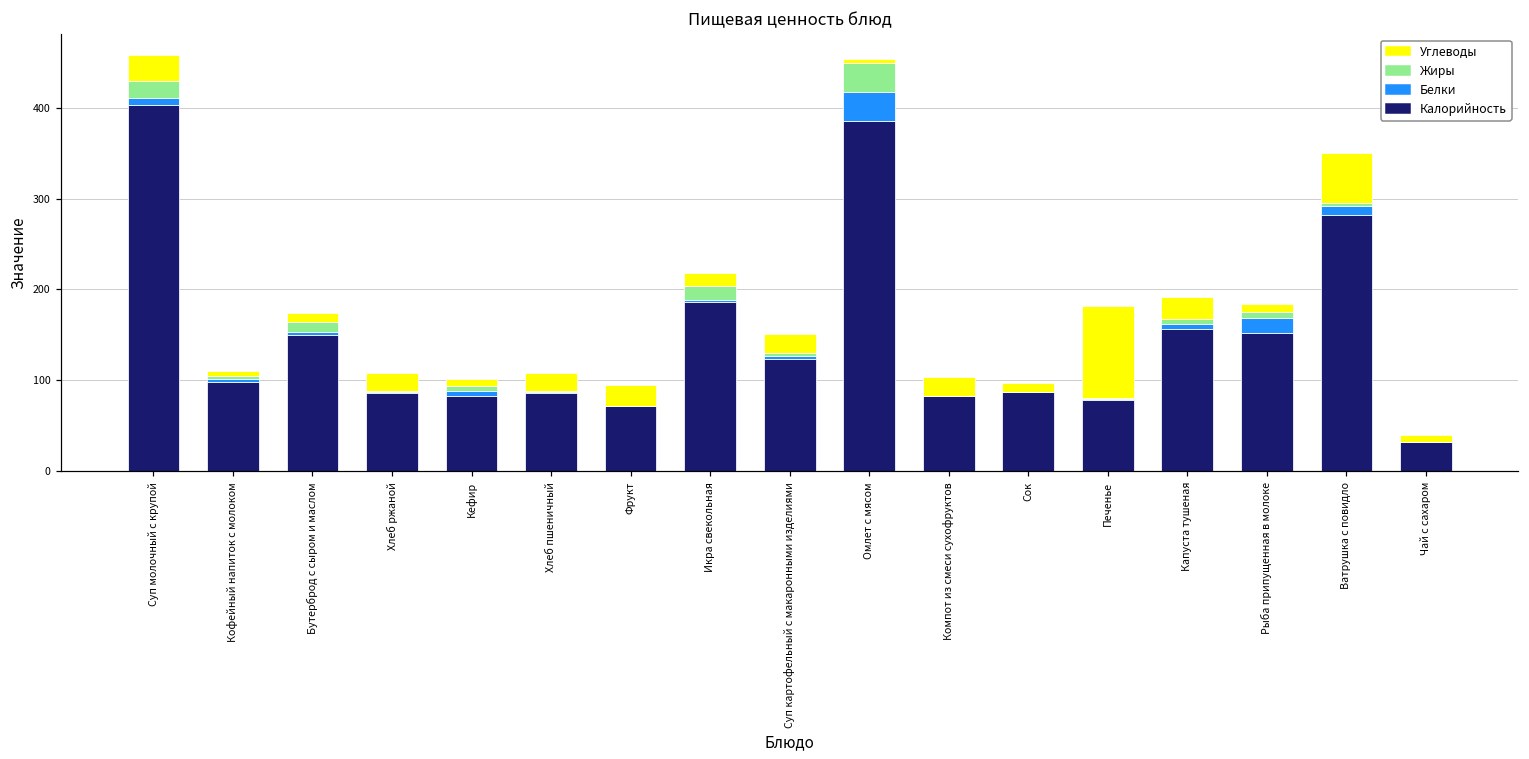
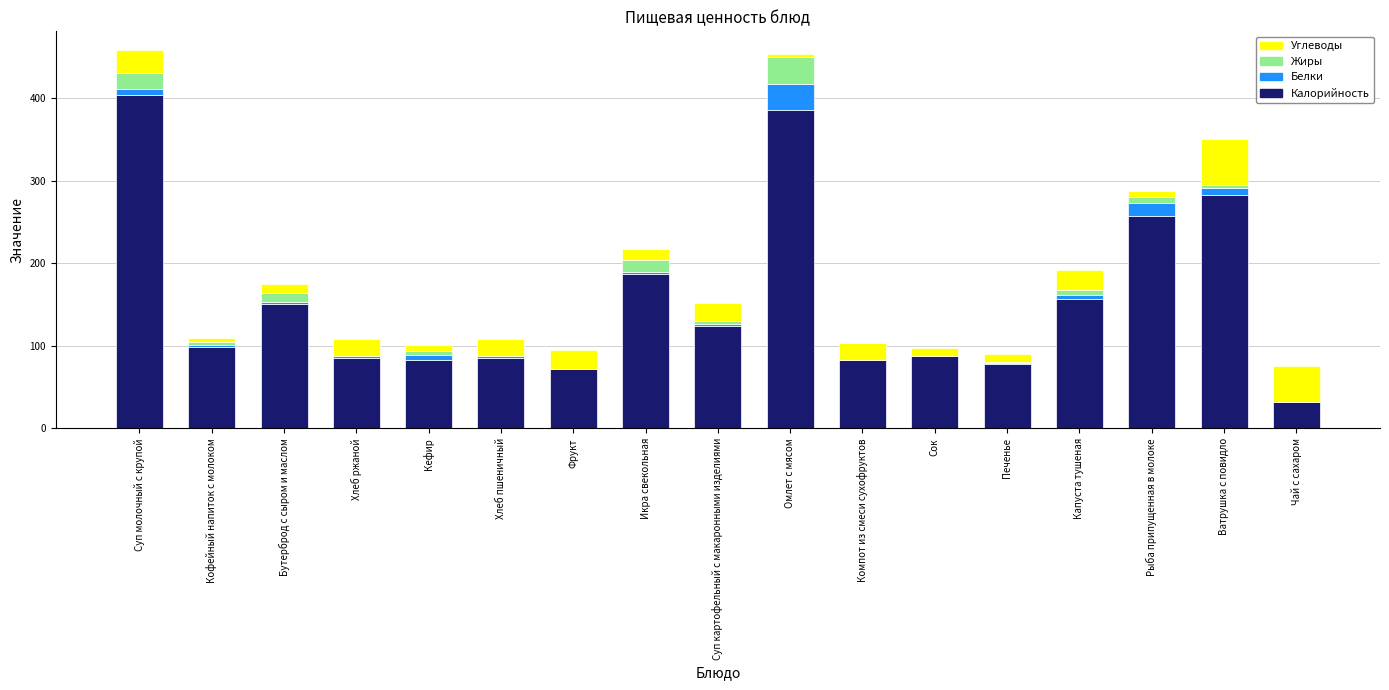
Углеводы, Печенье: 100 -> 10
Калорийность, Рыба припущенная в молоке: 150 -> 260
Углеводы, Чай с сахаром: 10 -> 40
